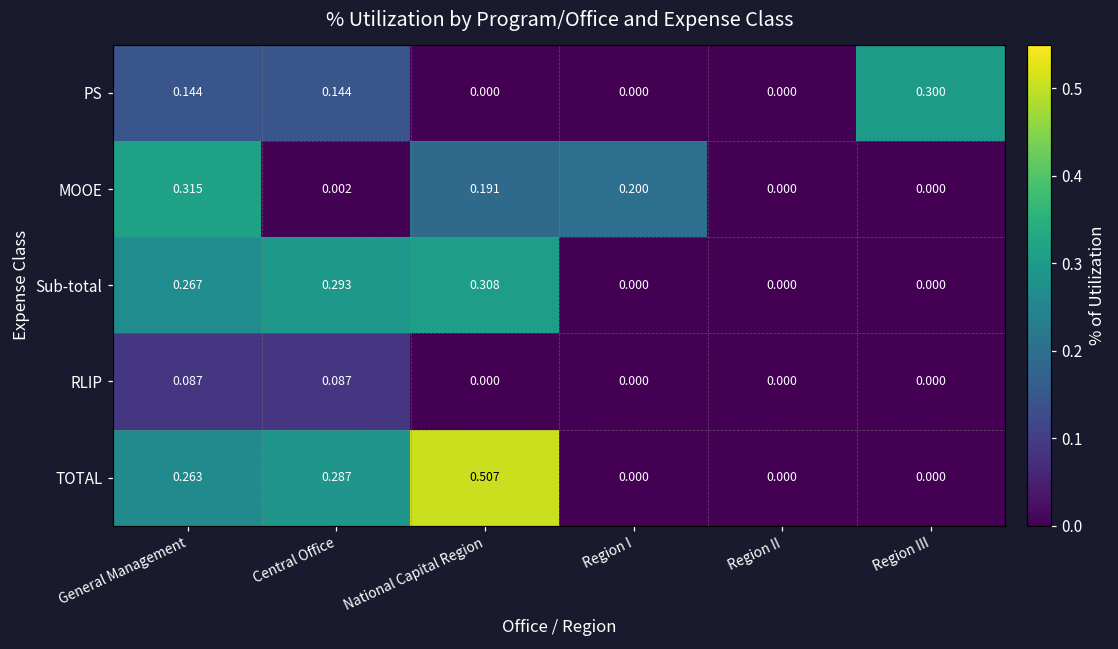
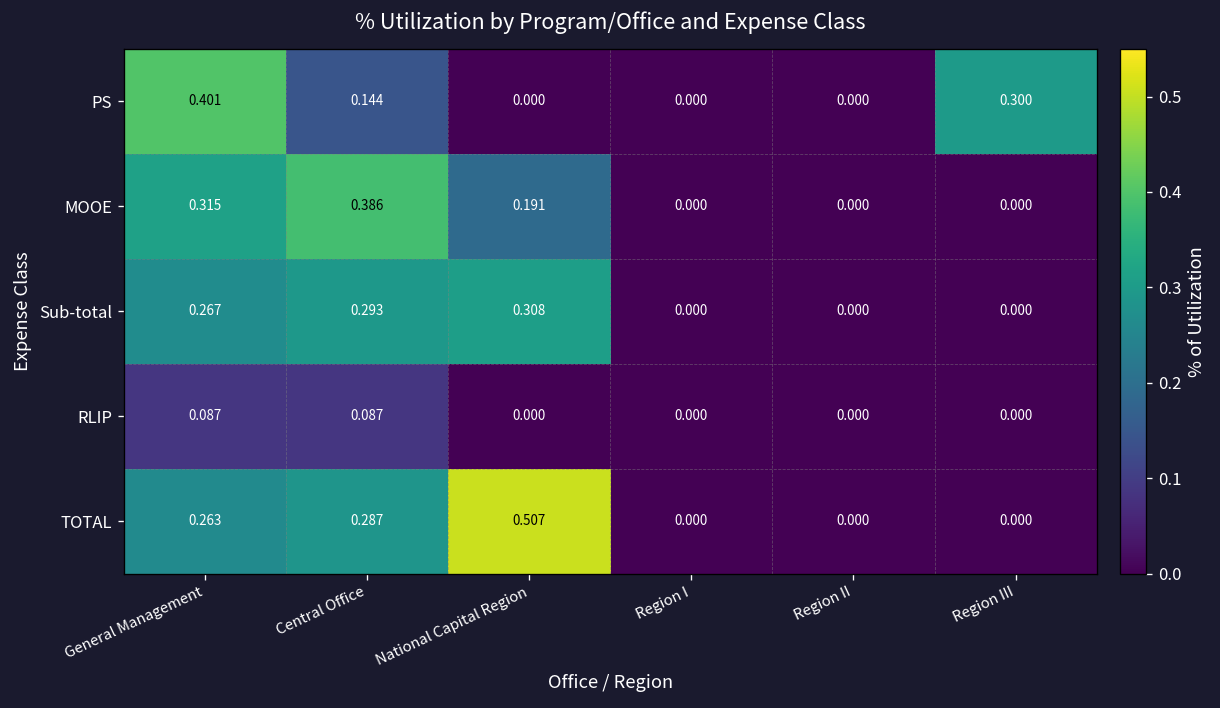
PS, General Management: 0.144 -> 0.401
MOOE, Central Office: 0.002 -> 0.386
MOOE, Region I: 0.200 -> 0.000
